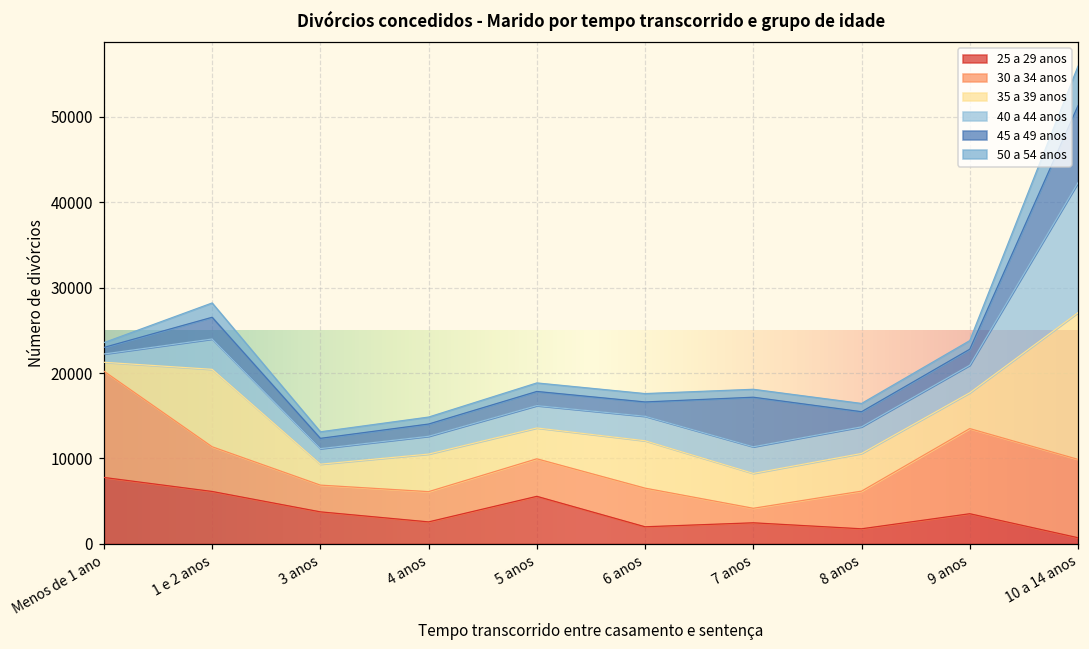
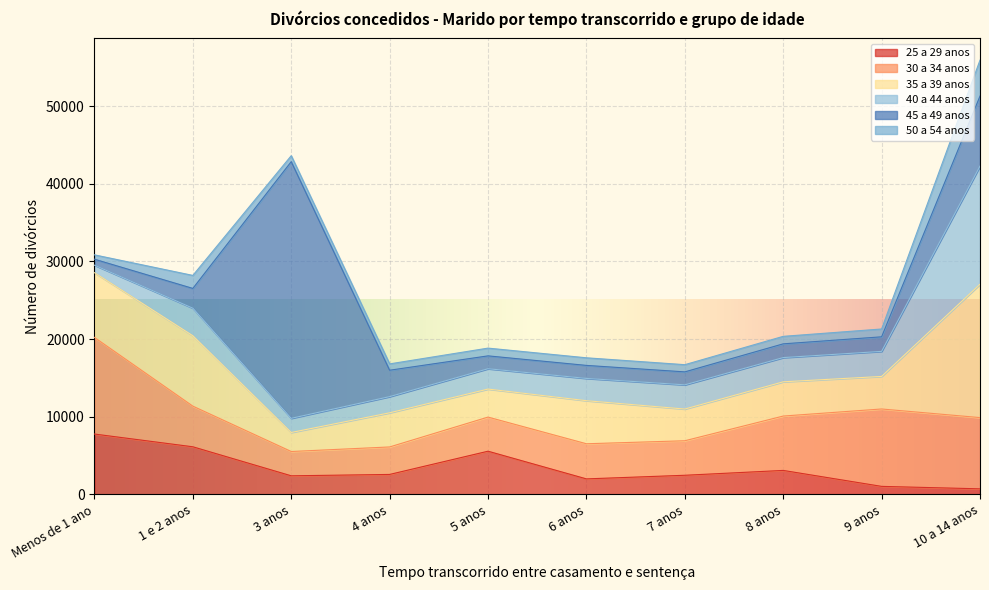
35 a 39 anos, Menos de 1 ano: 1000 -> 8000
25 a 29 anos, 3 anos: 4000 -> 2000
45 a 49 anos, 3 anos: 1000 -> 33000
45 a 49 anos, 4 anos: 1000 -> 3000
30 a 34 anos, 7 anos: 2000 -> 4000
45 a 49 anos, 7 anos: 6000 -> 2000
25 a 29 anos, 8 anos: 2000 -> 3000
30 a 34 anos, 8 anos: 4000 -> 7000
25 a 29 anos, 9 anos: 4000 -> 1000
